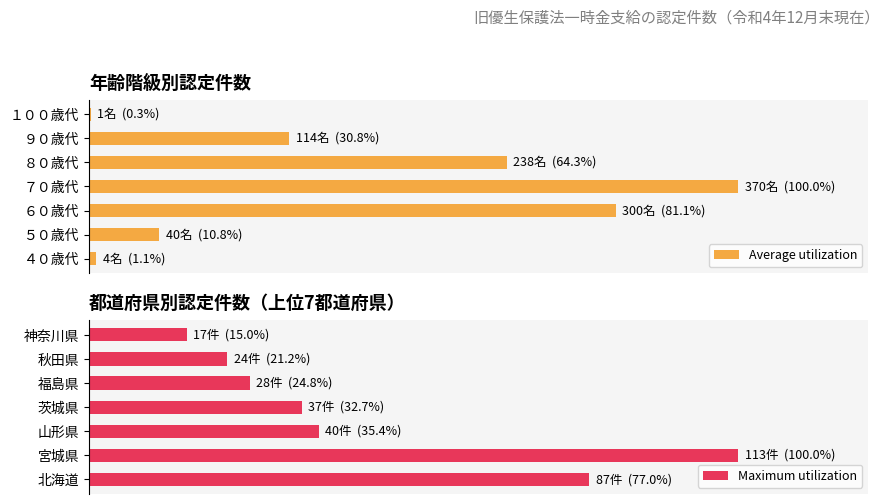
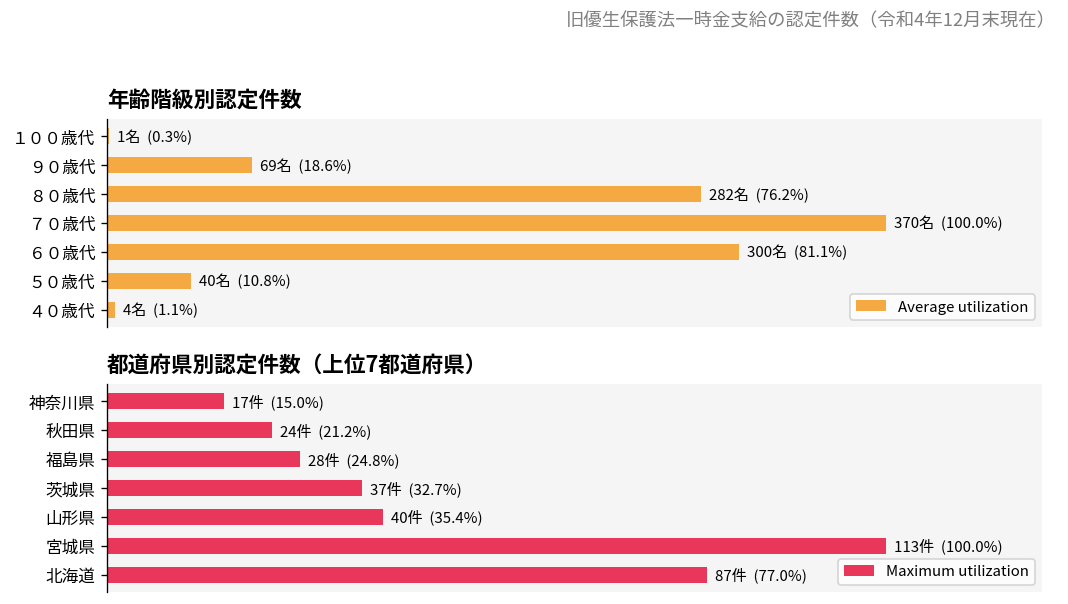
年齢階級別認定件数, ９０歳代: 114名 (30.8%) -> 69名 (18.6%)
年齢階級別認定件数, ８０歳代: 238名 (64.3%) -> 282名 (76.2%)
